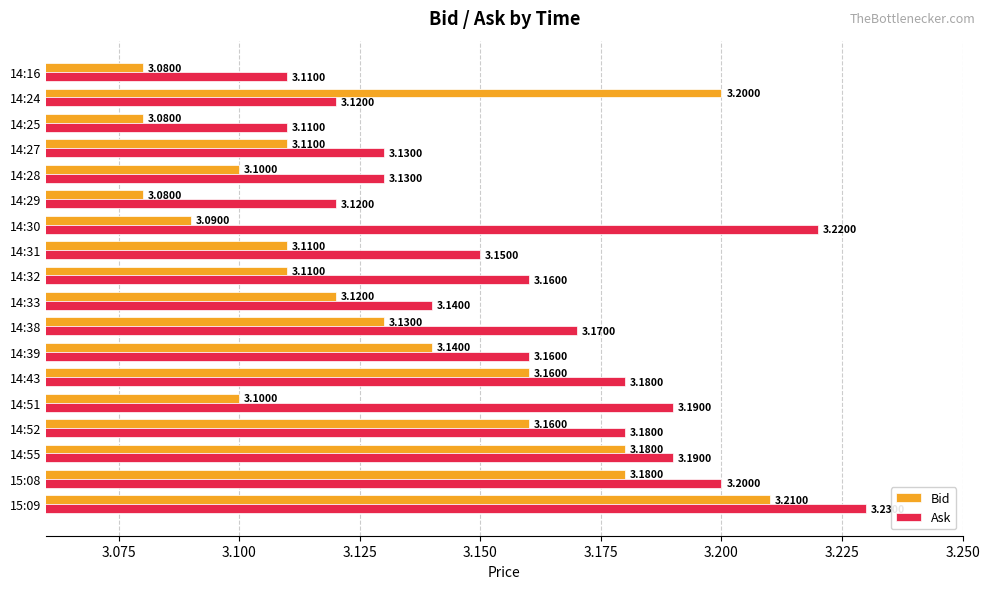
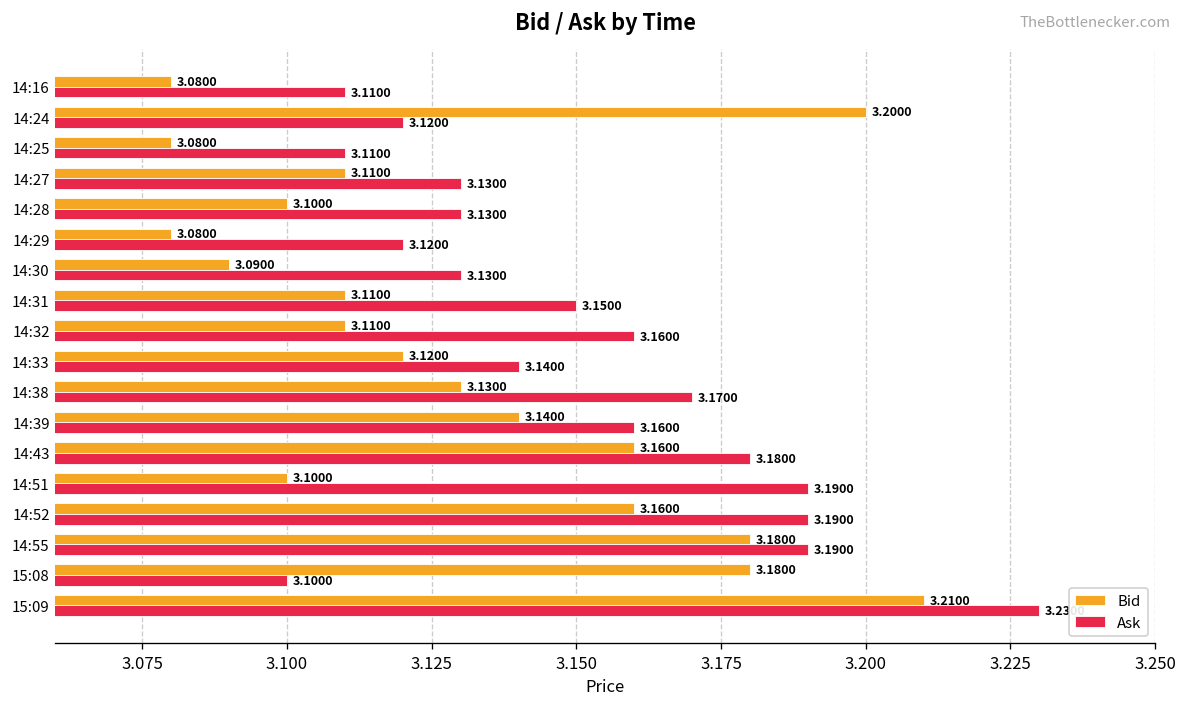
Ask, 14:30: 3.2200 -> 3.1300
Ask, 14:52: 3.1800 -> 3.1900
Ask, 15:08: 3.2000 -> 3.1000
